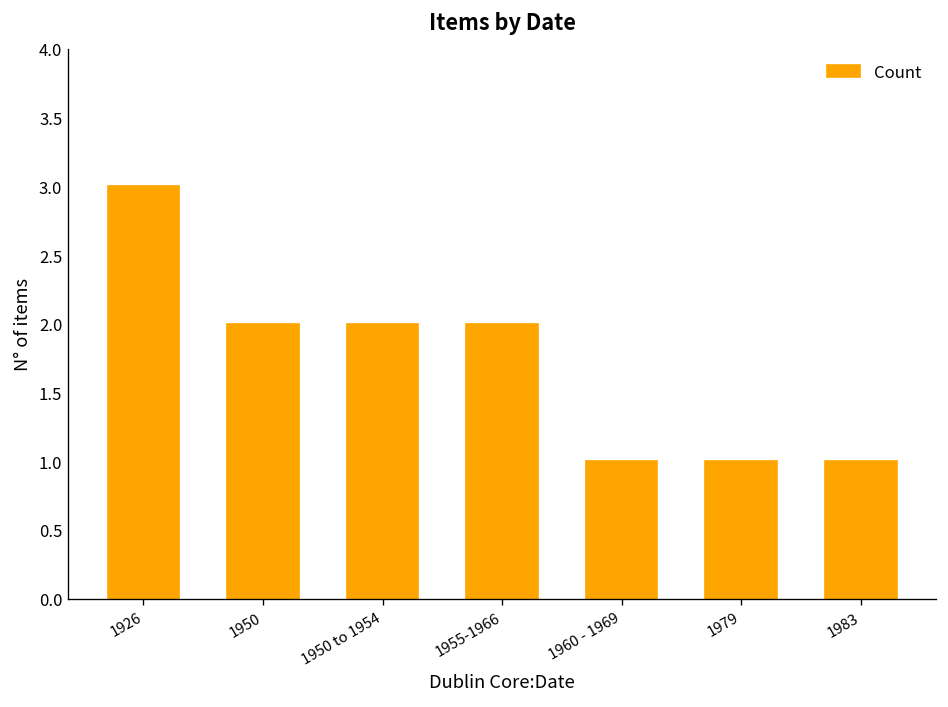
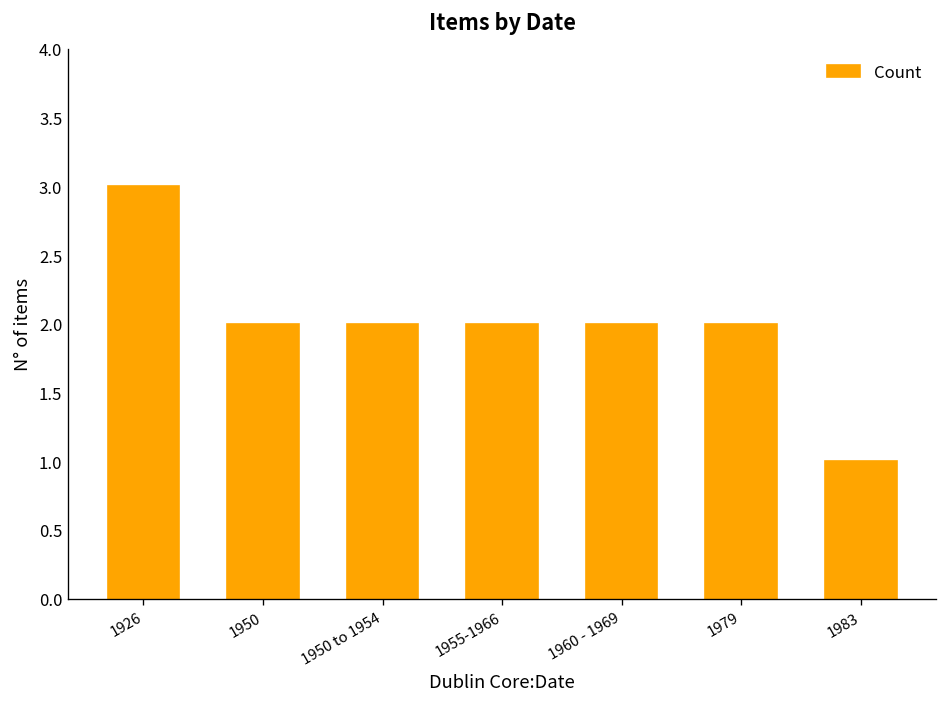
1960 - 1969: 1 -> 2
1979: 1 -> 2
